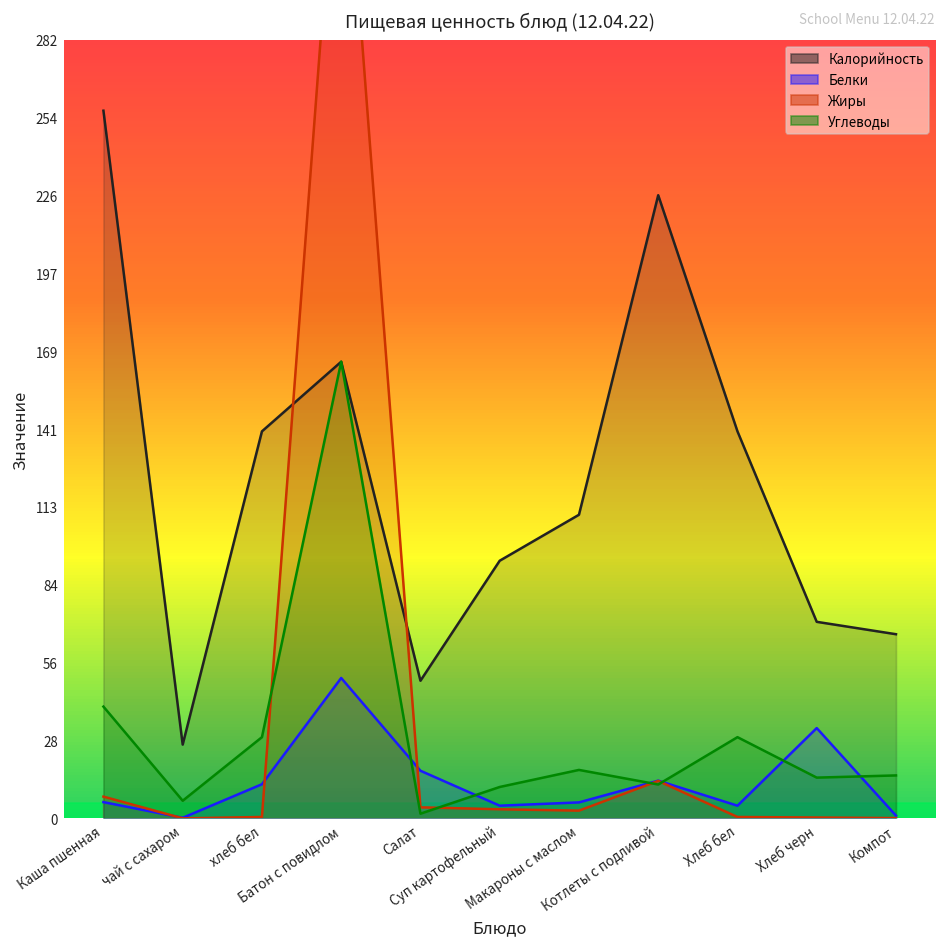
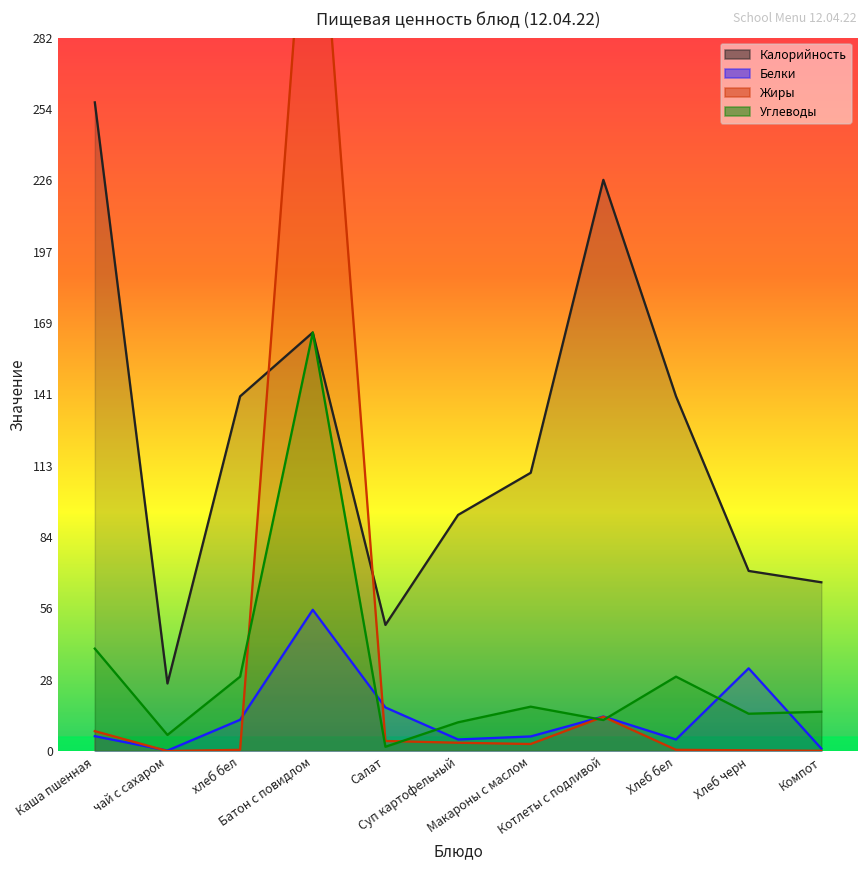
Белки, Батон с повидлом: 51 -> 56
